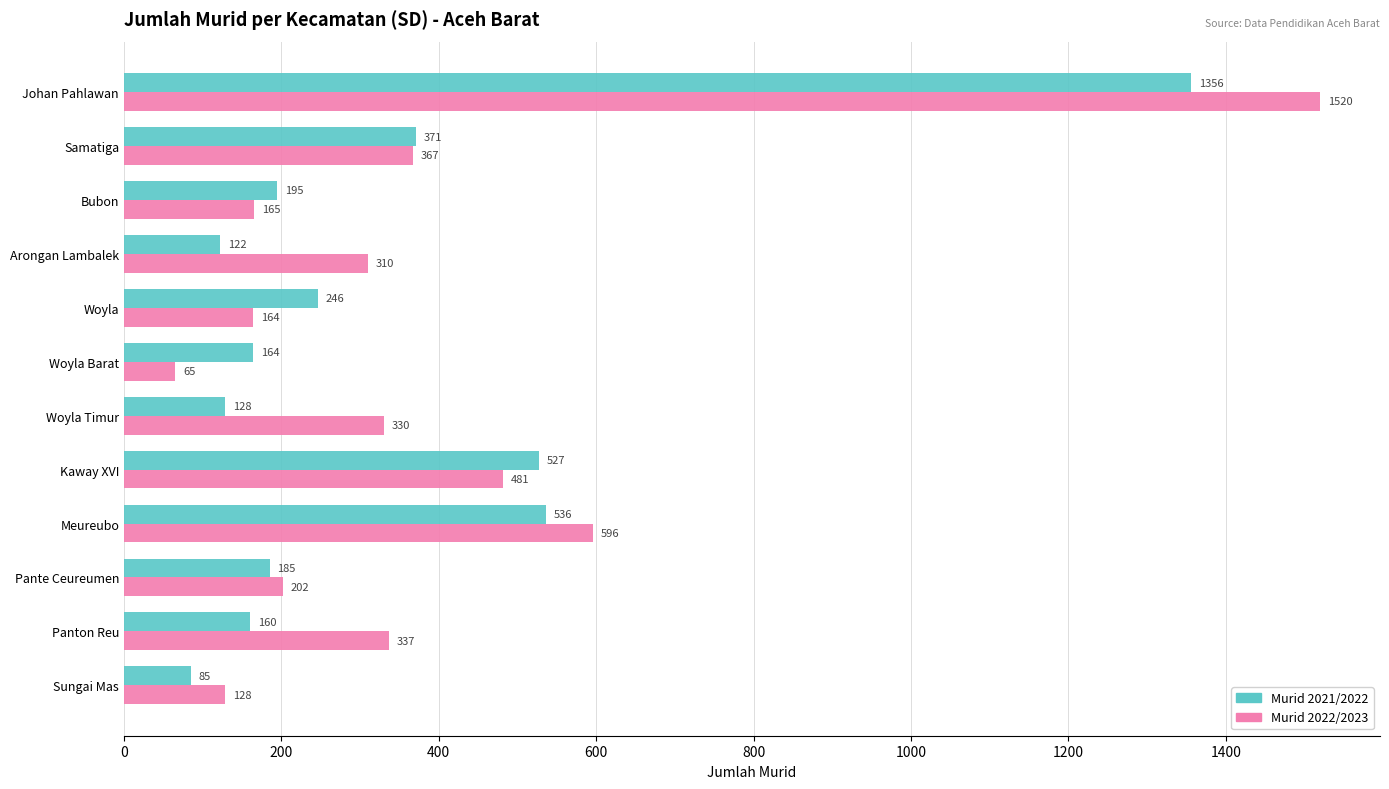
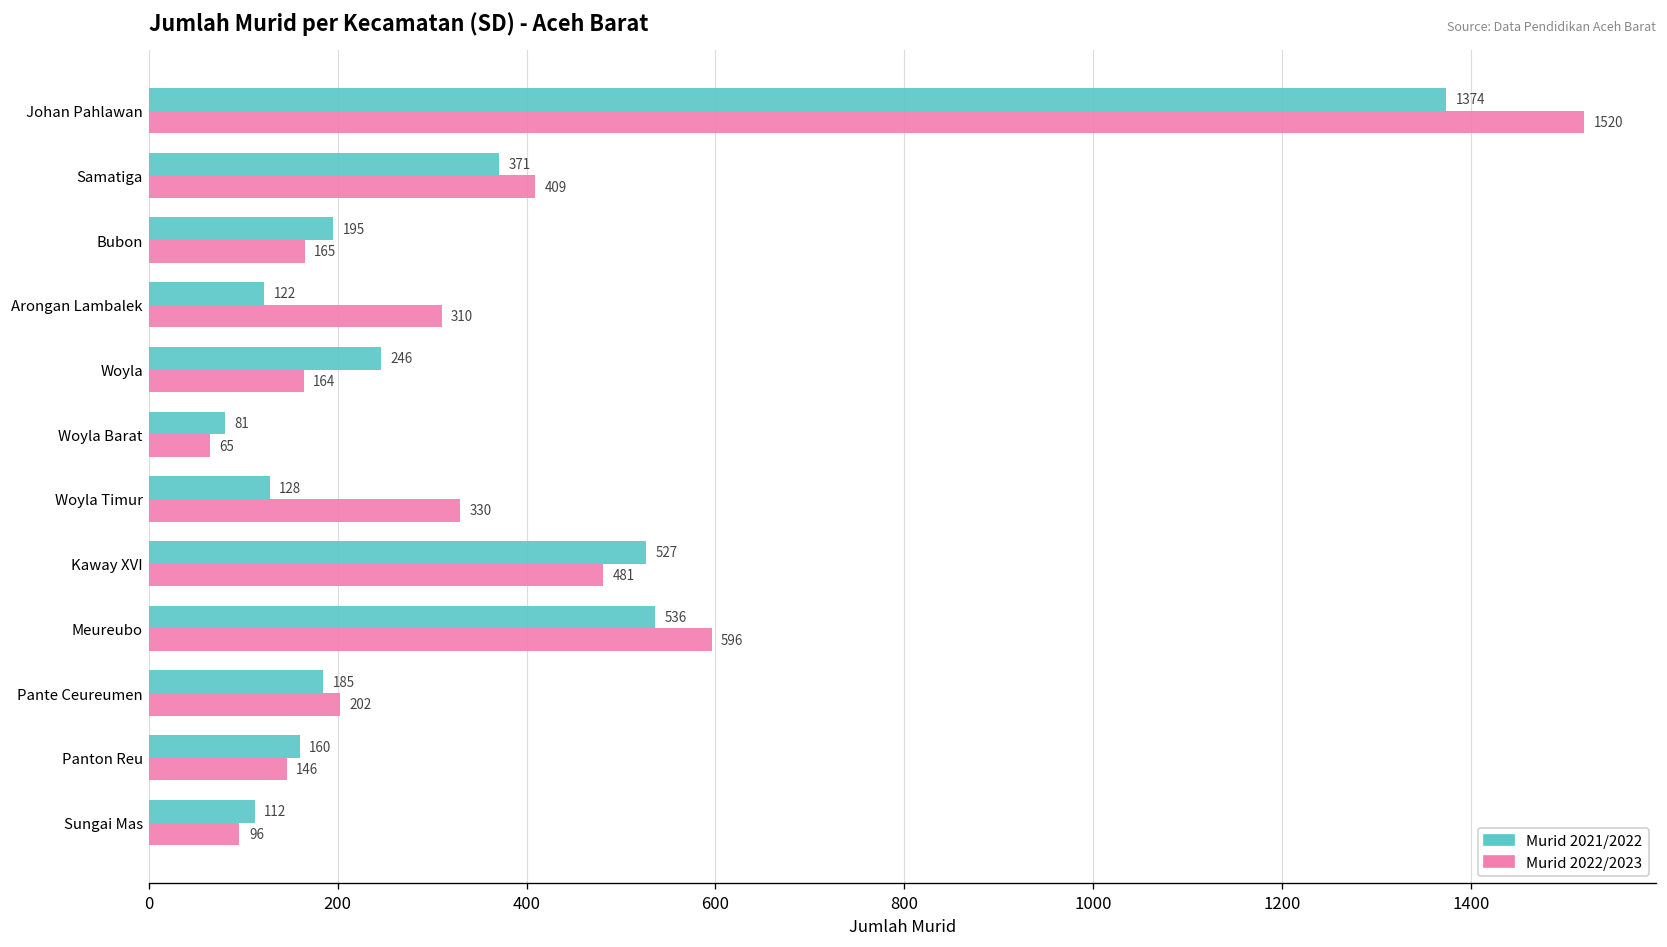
Murid 2021/2022, Johan Pahlawan: 1356 -> 1374
Murid 2022/2023, Samatiga: 367 -> 409
Murid 2021/2022, Woyla Barat: 164 -> 81
Murid 2022/2023, Panton Reu: 337 -> 146
Murid 2021/2022, Sungai Mas: 85 -> 112
Murid 2022/2023, Sungai Mas: 128 -> 96
